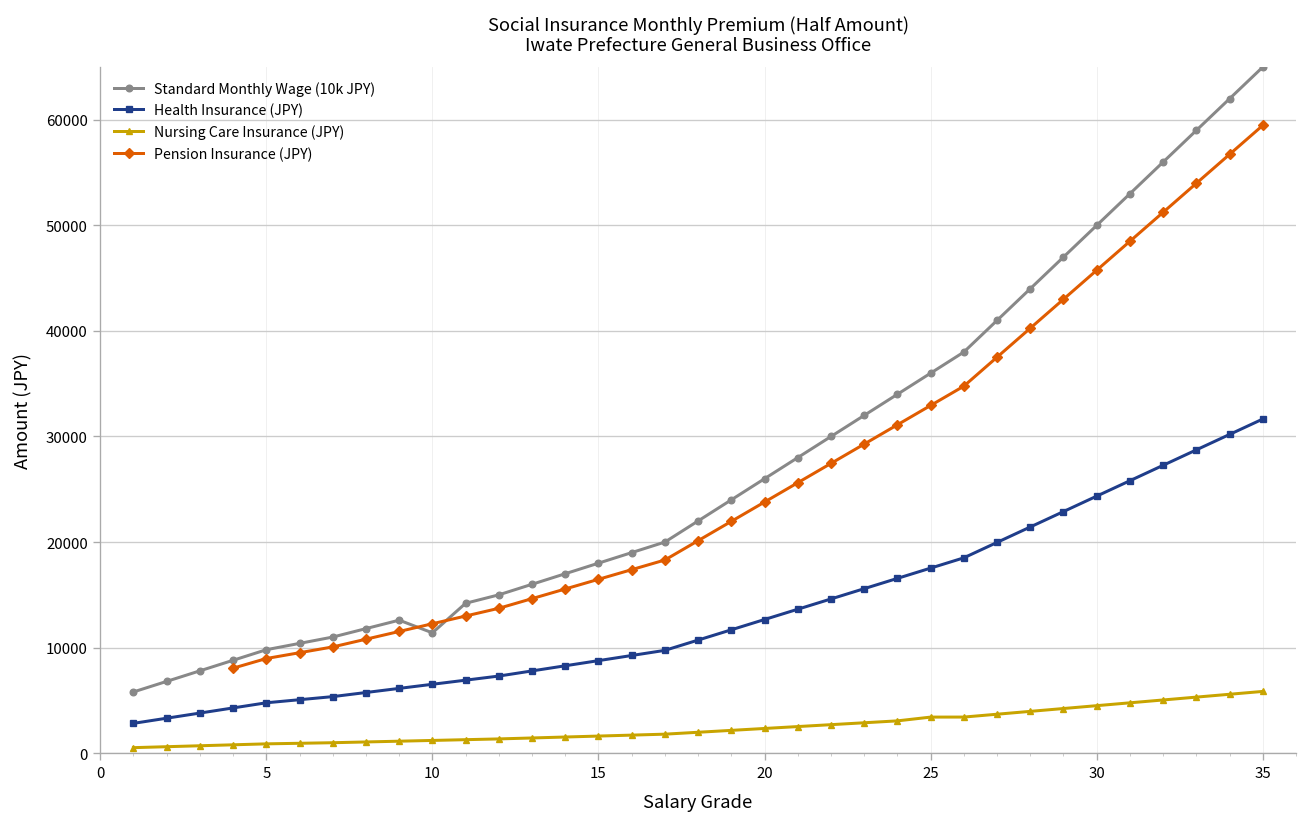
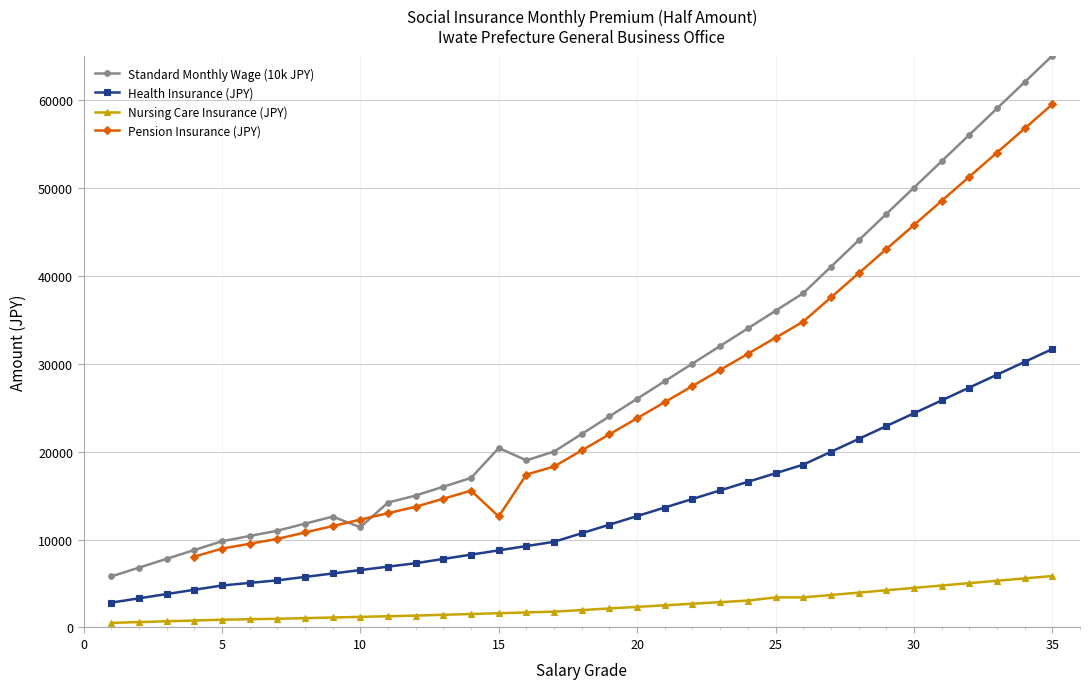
Standard Monthly Wage (10k JPY), 15: 18000 -> 20000
Pension Insurance (JPY), 15: 16000 -> 13000
